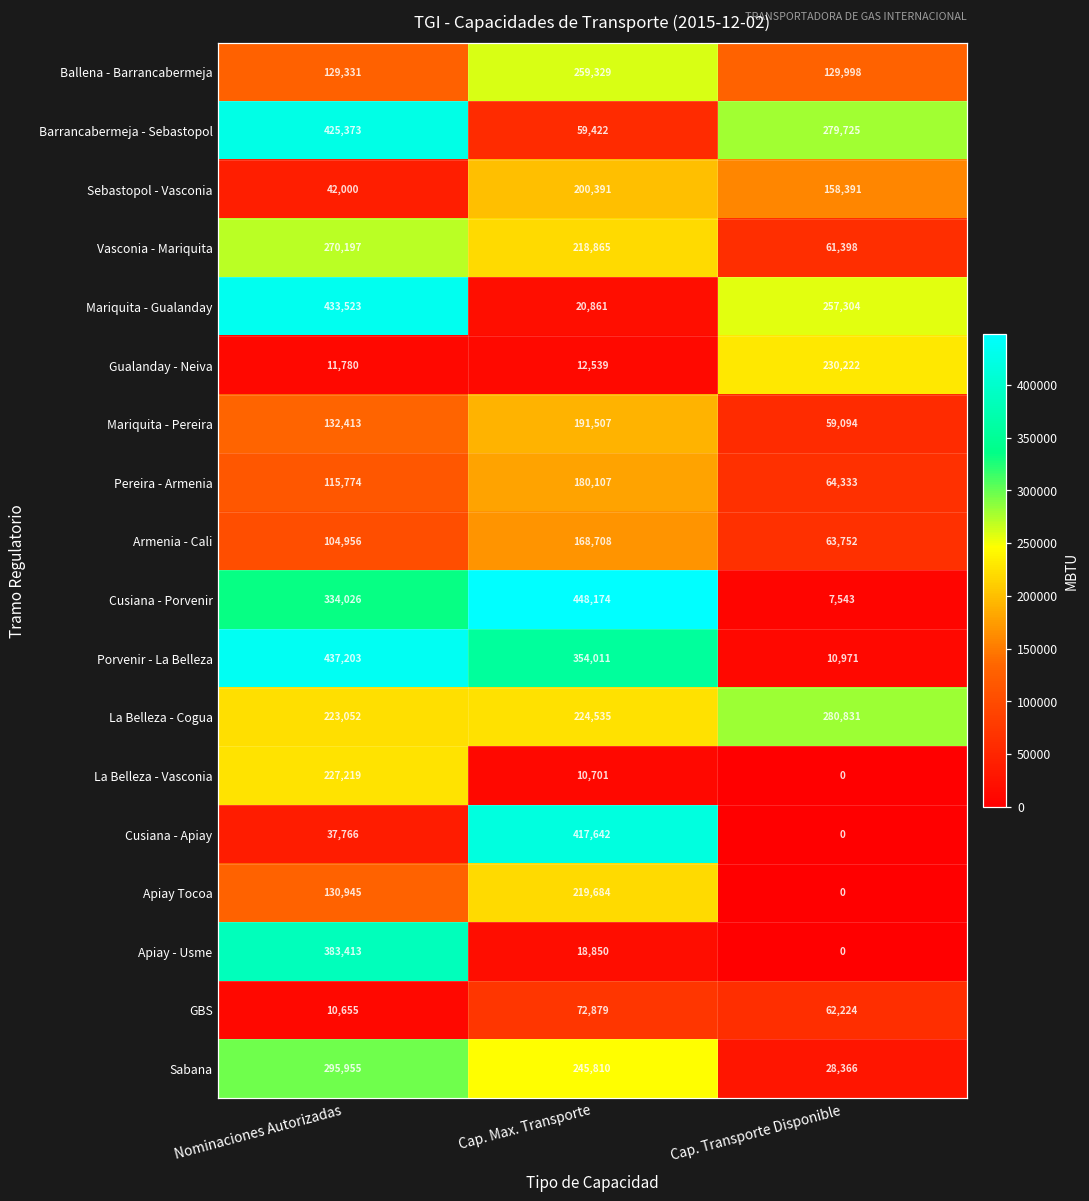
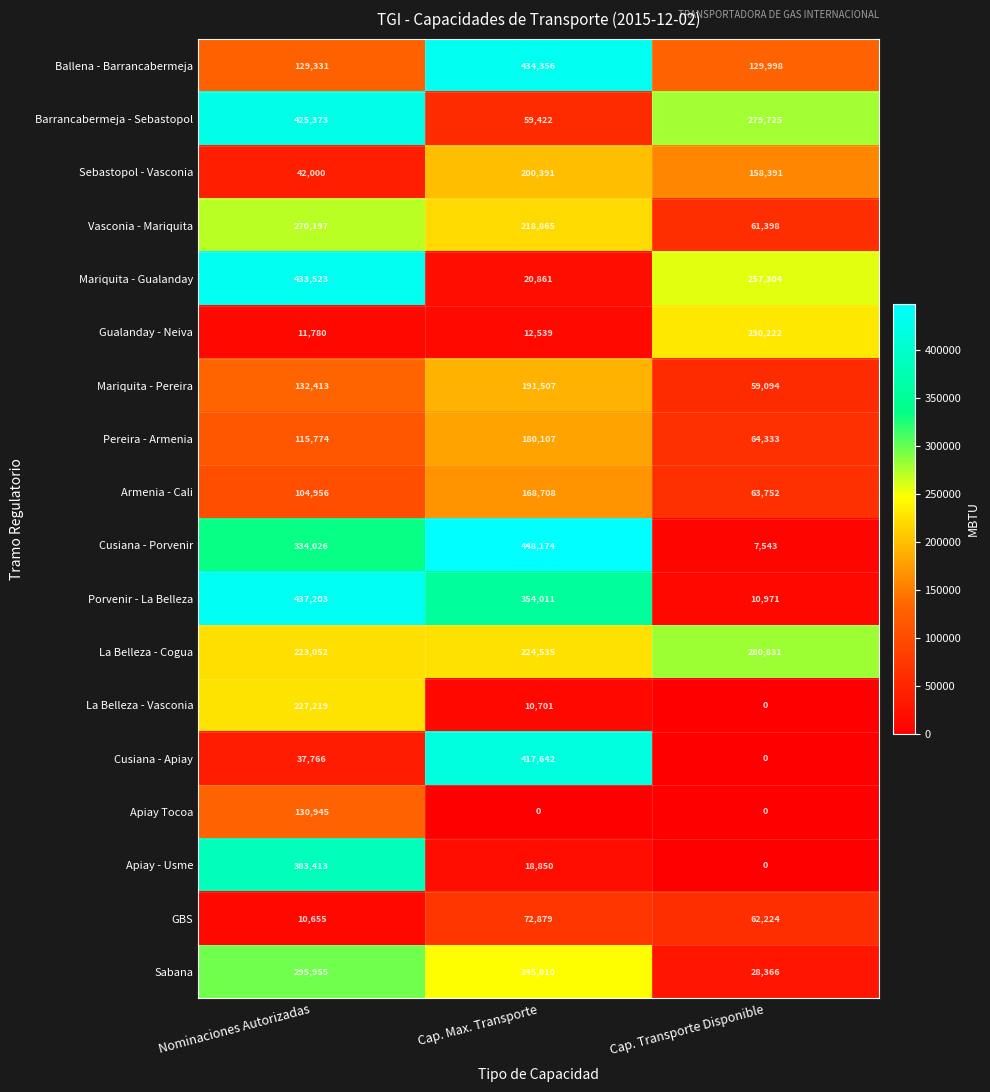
Ballena - Barrancabermeja, Cap. Max. Transporte: 259,329 -> 434,356
Apiay Tocoa, Cap. Max. Transporte: 219,684 -> 0
